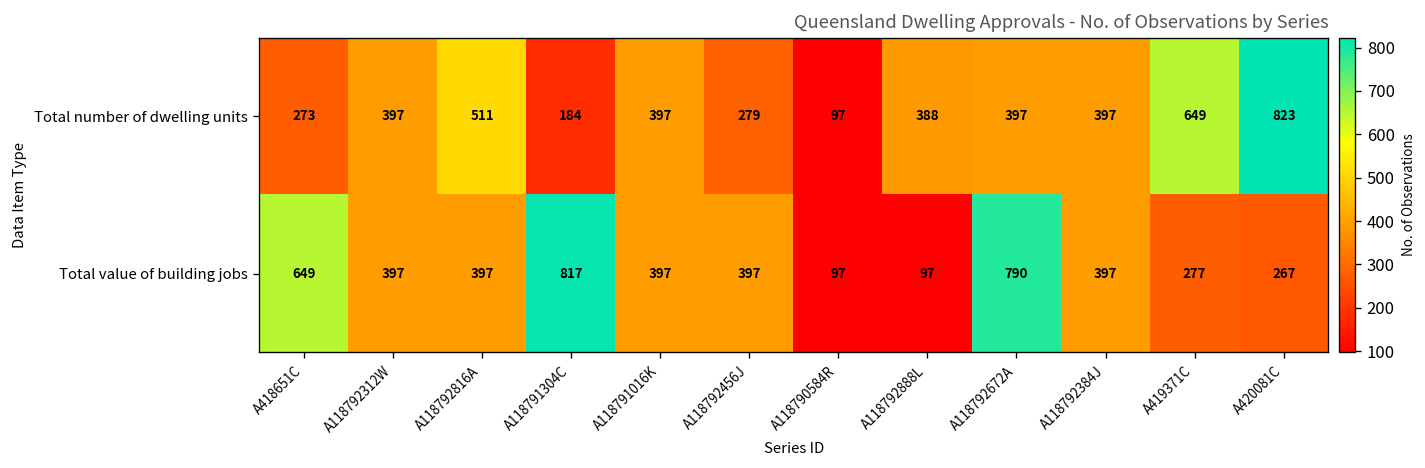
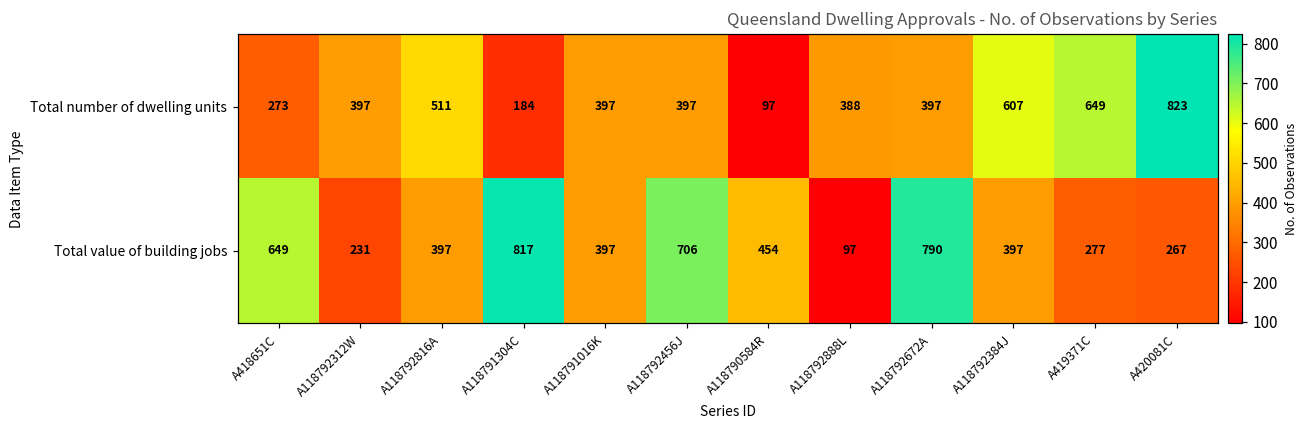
Total number of dwelling units, A118792456J: 279 -> 397
Total number of dwelling units, A118792384J: 397 -> 607
Total value of building jobs, A118792312W: 397 -> 231
Total value of building jobs, A118792456J: 397 -> 706
Total value of building jobs, A118790584R: 97 -> 454
